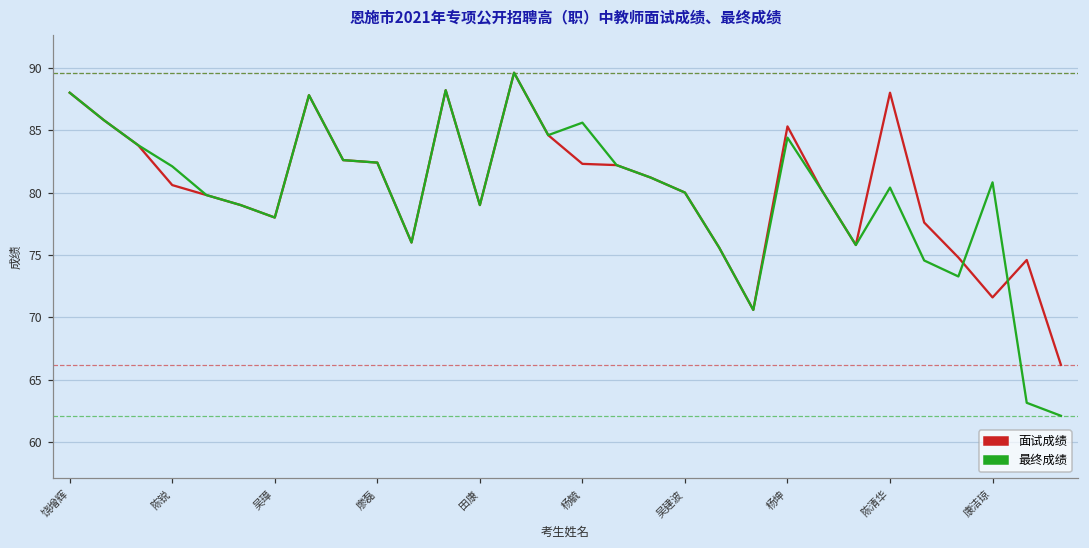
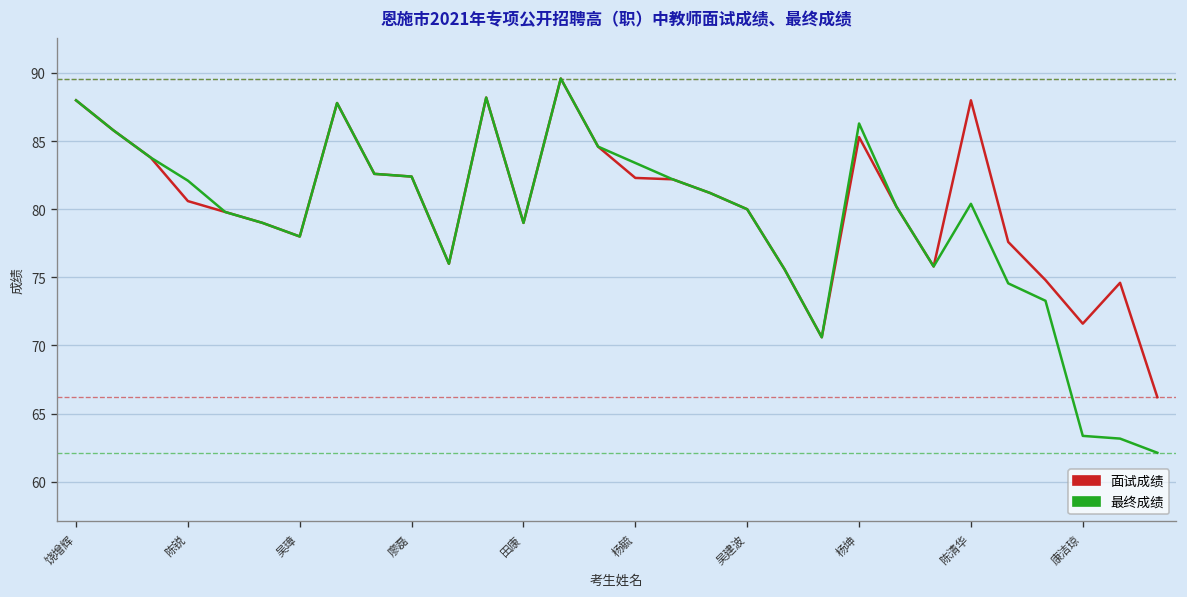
最终成绩, 杨毓: 85.6 -> 83.4
最终成绩, 杨坤: 84.4 -> 86.3
最终成绩, 康洁琼: 80.8 -> 63.4
